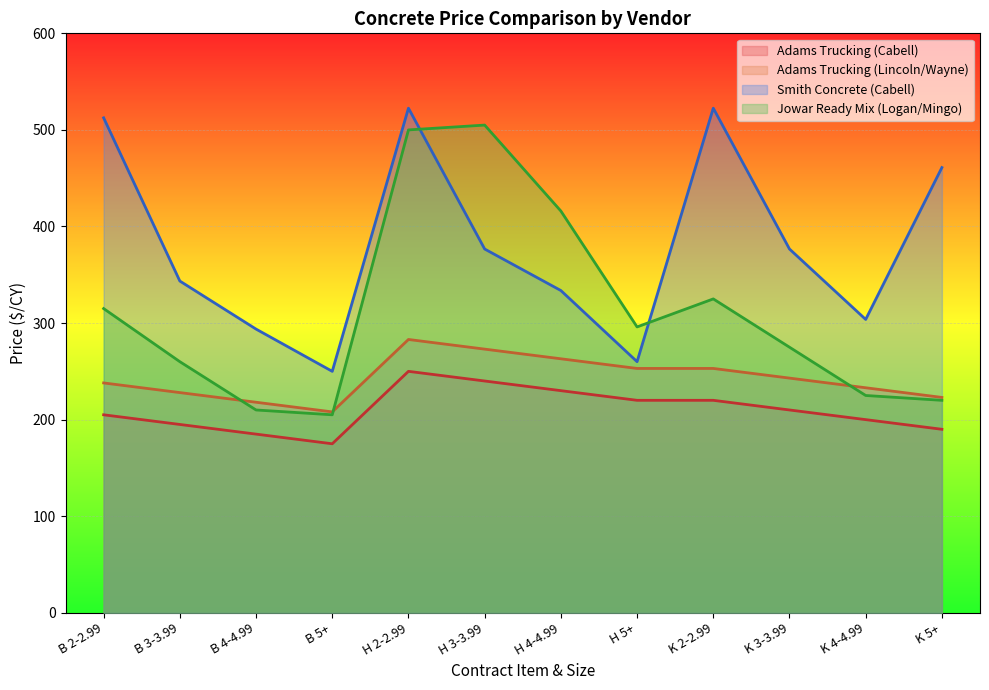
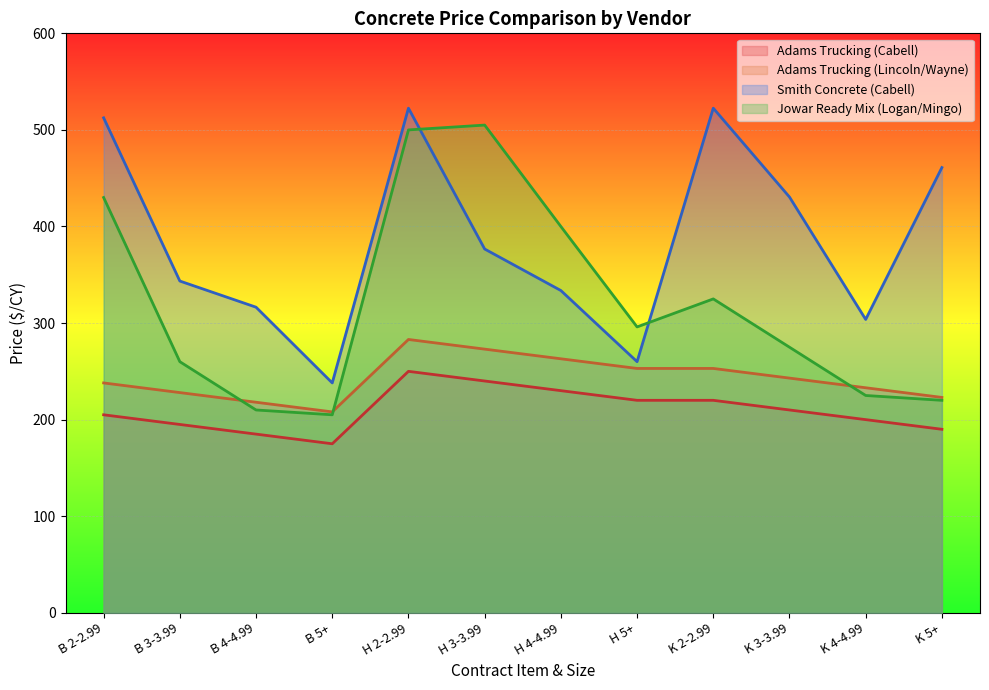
Jowar Ready Mix (Logan/Mingo), B 2-2.99: 320 -> 430
Smith Concrete (Cabell), B 4-4.99: 290 -> 320
Smith Concrete (Cabell), B 5+: 250 -> 240
Jowar Ready Mix (Logan/Mingo), H 4-4.99: 420 -> 400
Smith Concrete (Cabell), K 3-3.99: 380 -> 430
